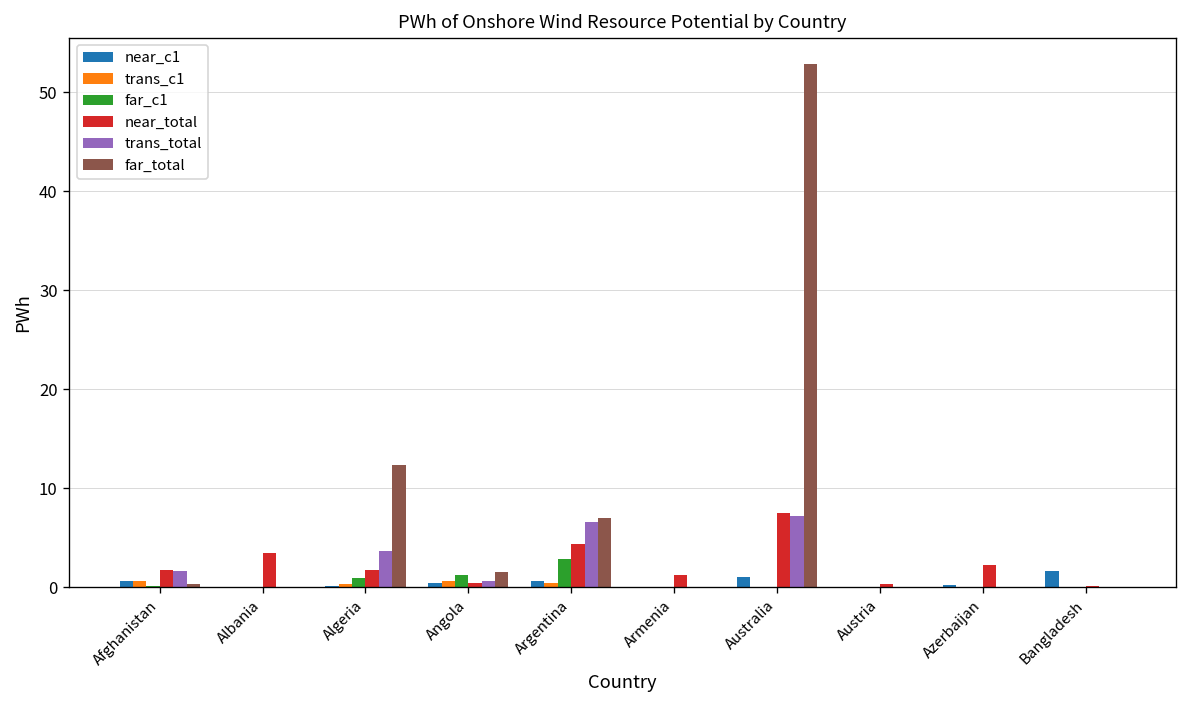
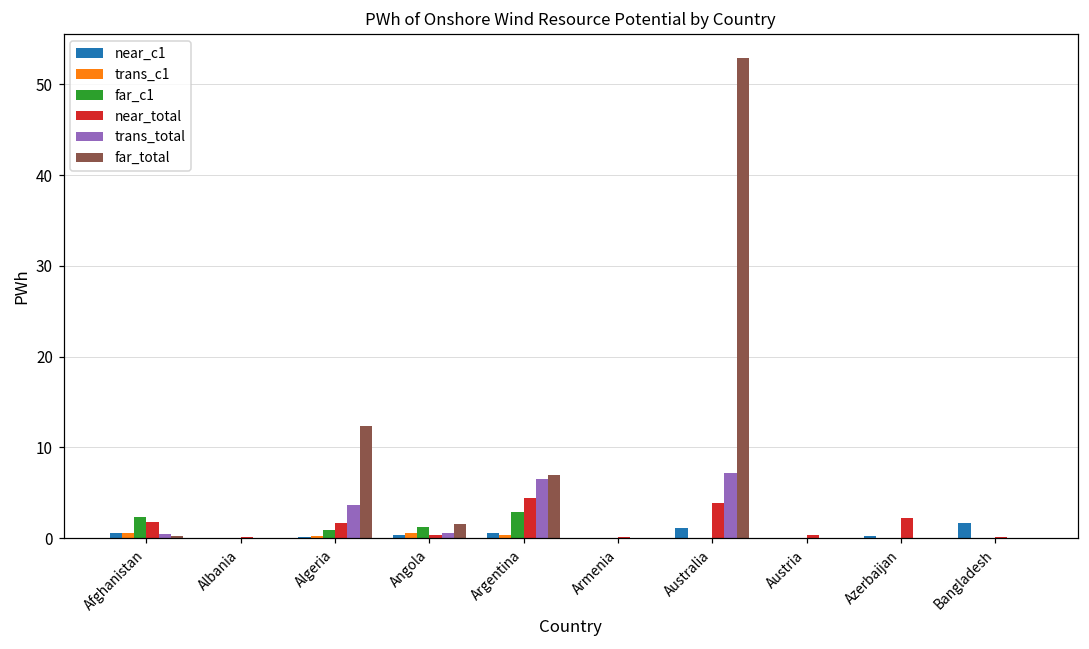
far_c1, Afghanistan: 0 -> 2
trans_total, Afghanistan: 2 -> 0
near_total, Albania: 3 -> 0
near_total, Armenia: 1 -> 0
near_total, Australia: 8 -> 4
